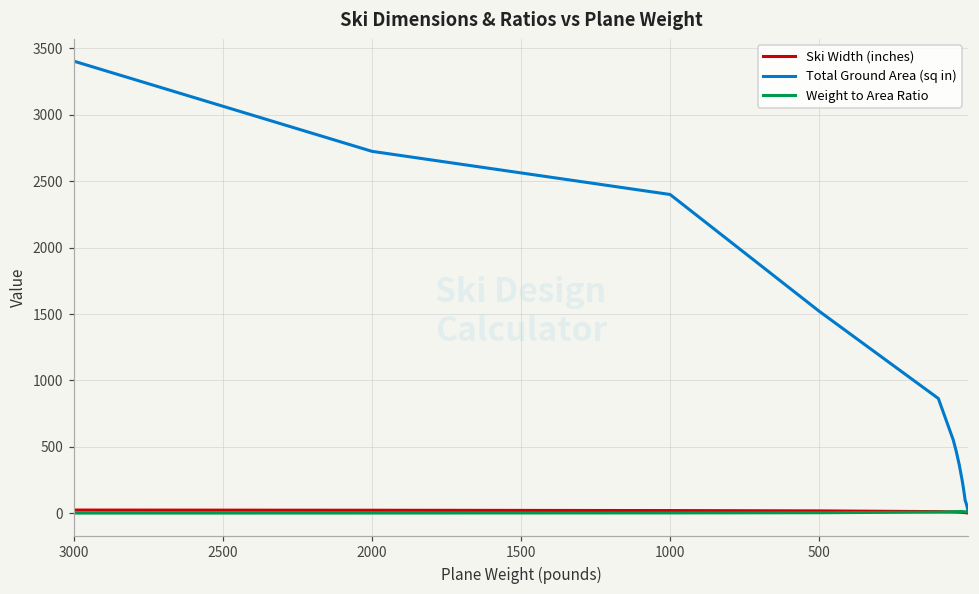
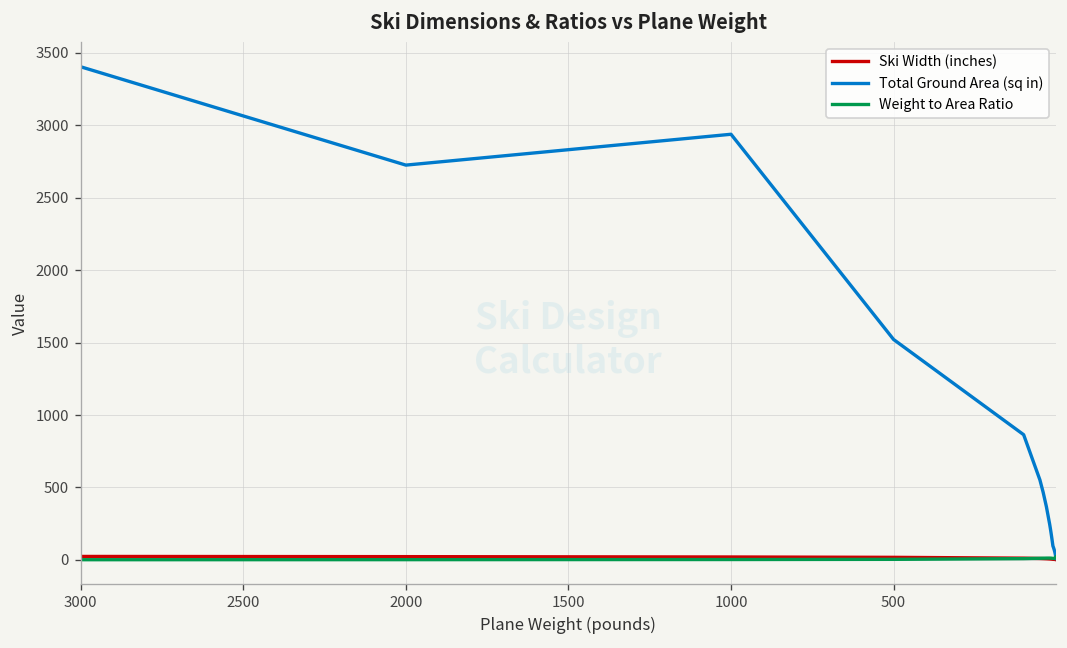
Total Ground Area (sq in), 1000: 2400 -> 2940
